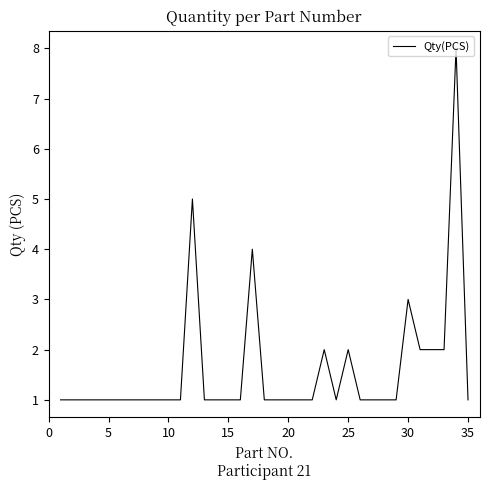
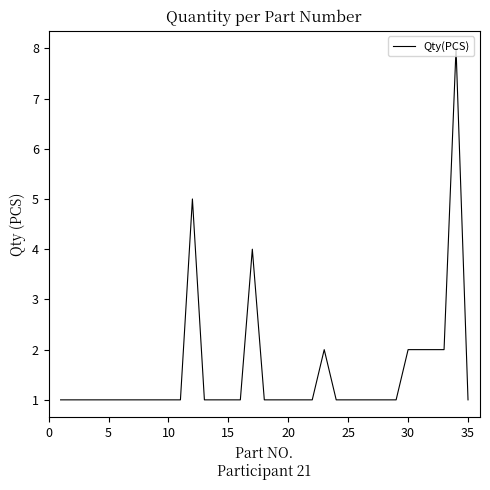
25: 2 -> 1
30: 3 -> 2
